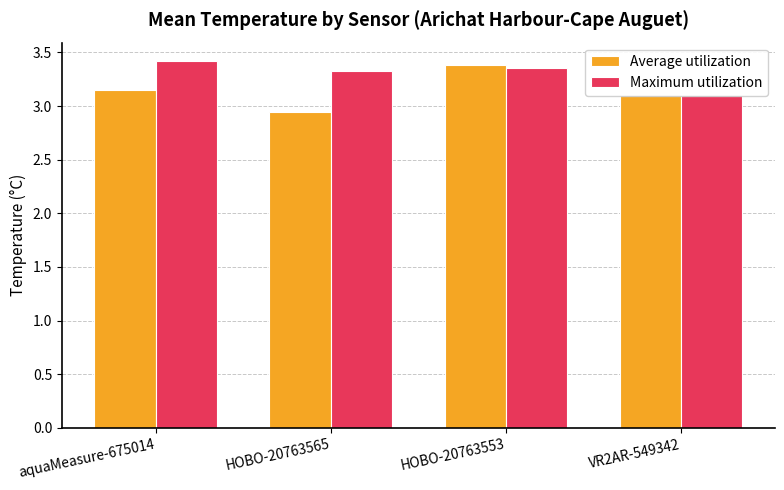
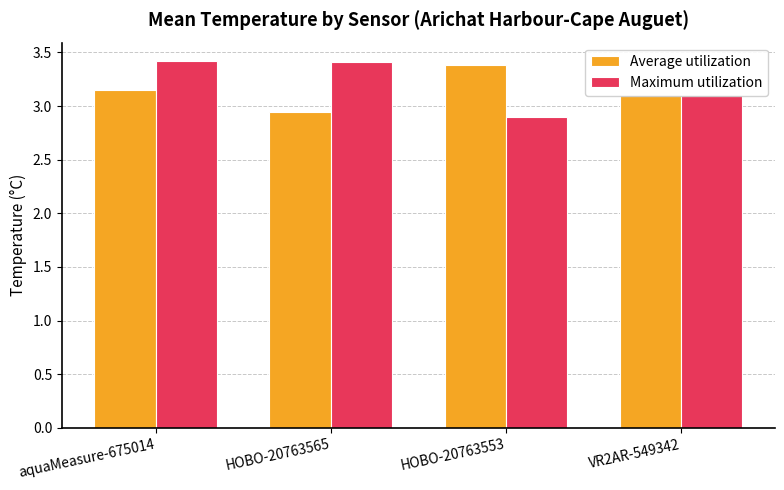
Maximum utilization, HOBO-20763565: 3.33 -> 3.41
Maximum utilization, HOBO-20763553: 3.35 -> 2.90
